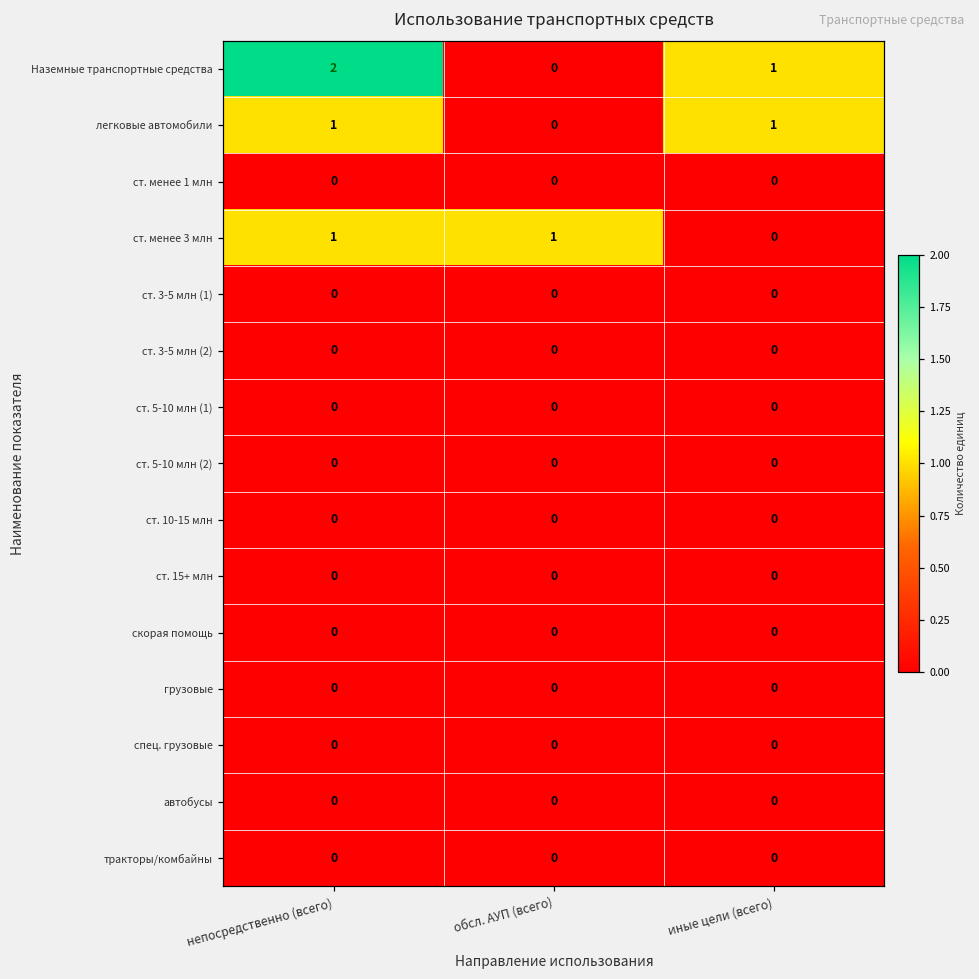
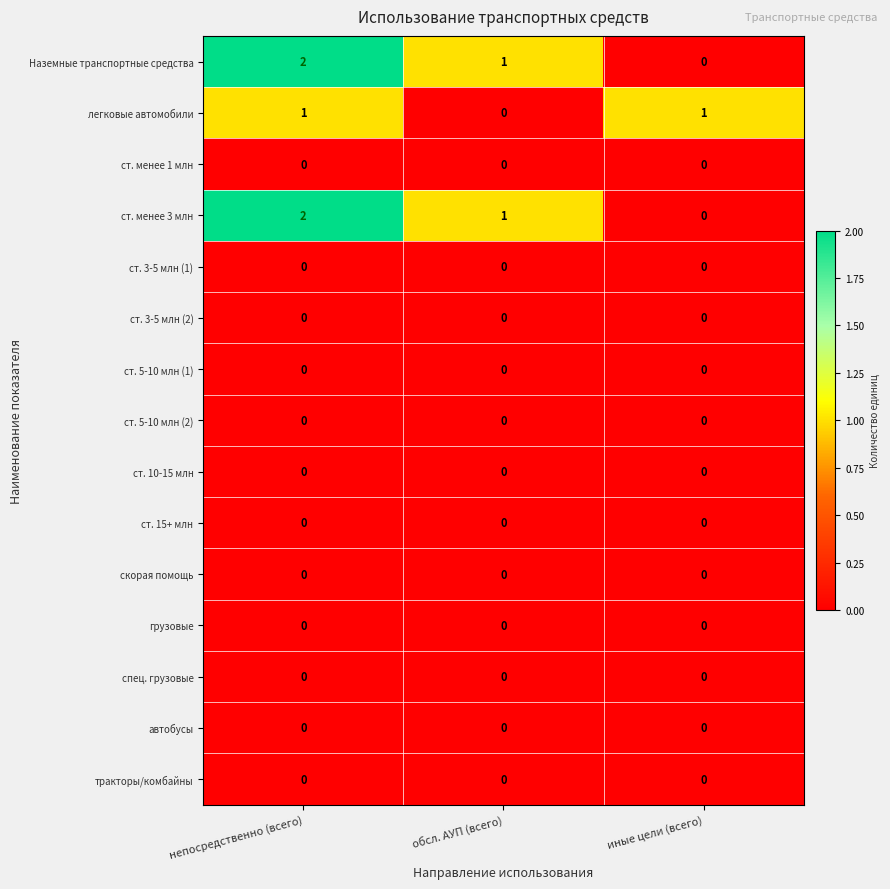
Наземные транспортные средства, обсл. АУП (всего): 0 -> 1
Наземные транспортные средства, иные цели (всего): 1 -> 0
ст. менее 3 млн, непосредственно (всего): 1 -> 2
